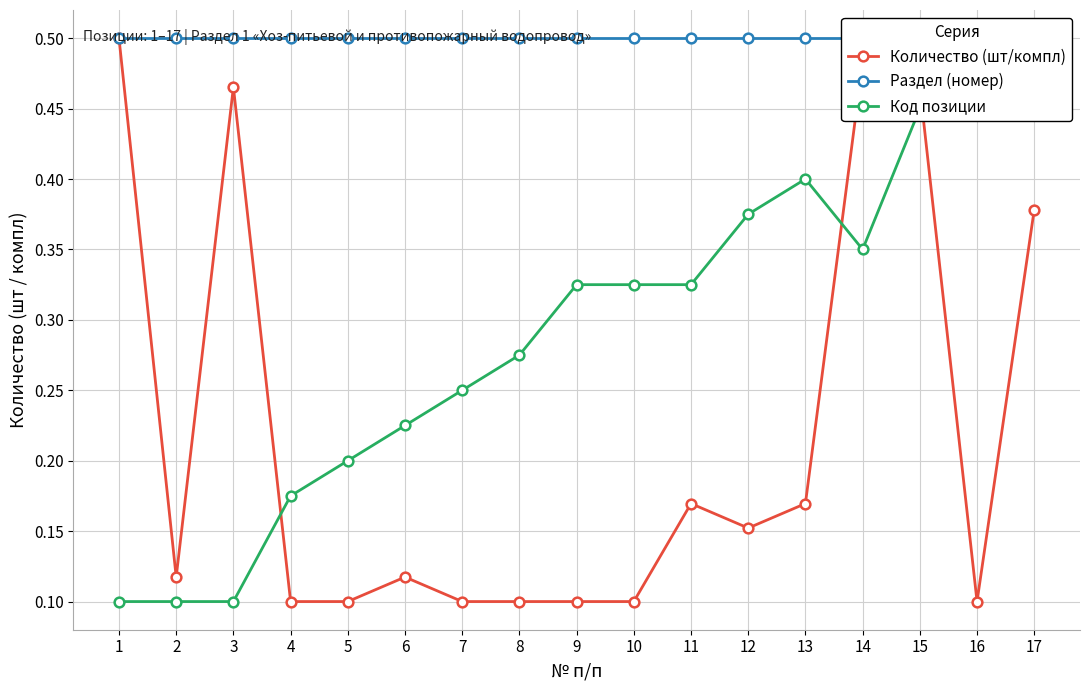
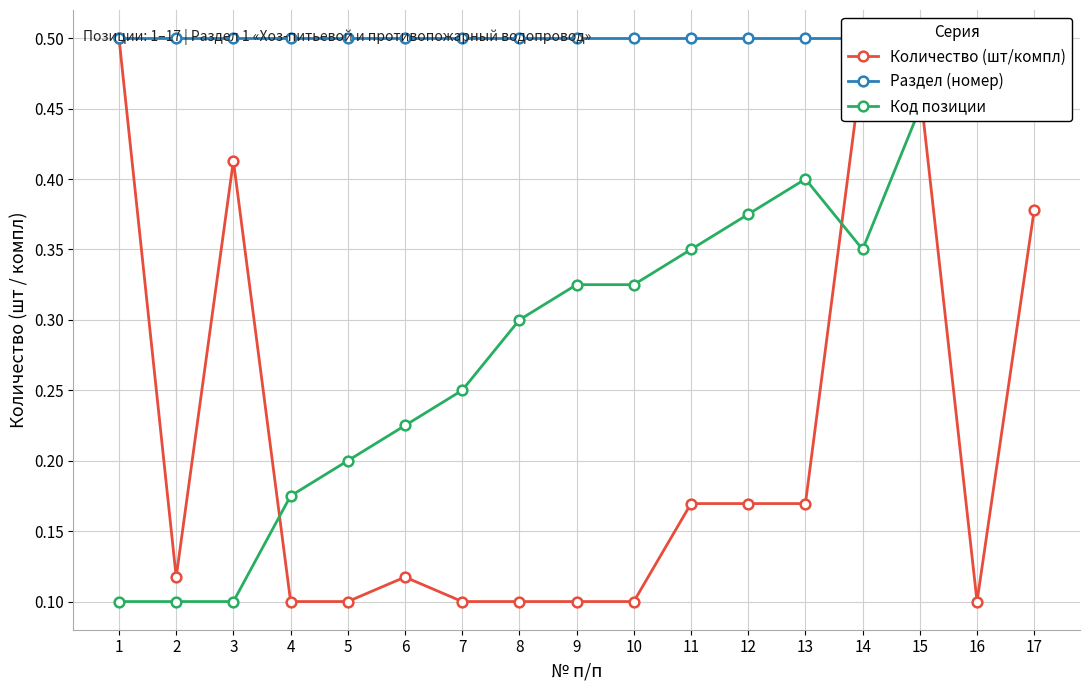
Количество (шт/компл), 3: 0.465 -> 0.413
Код позиции, 8: 0.275 -> 0.300
Код позиции, 11: 0.325 -> 0.350
Количество (шт/компл), 12: 0.152 -> 0.170
